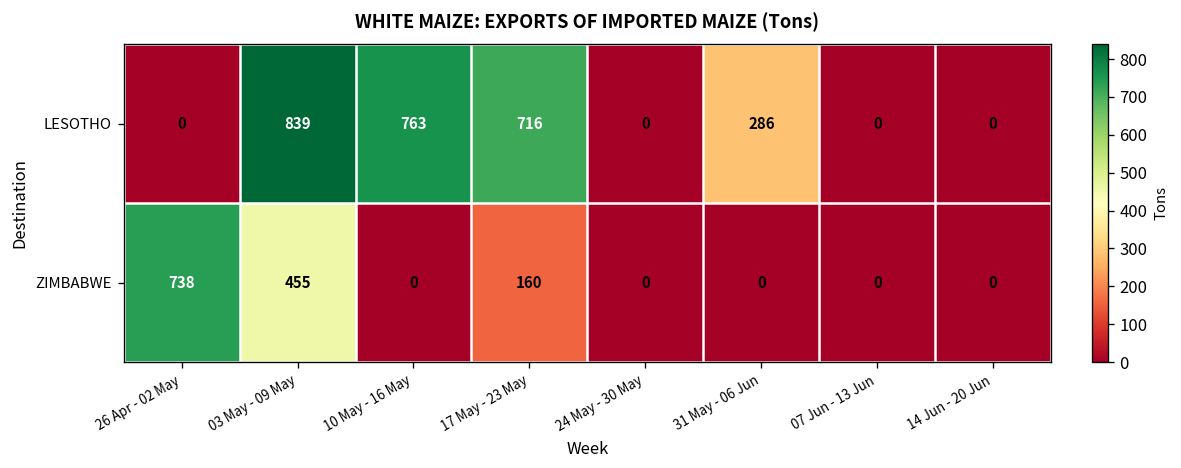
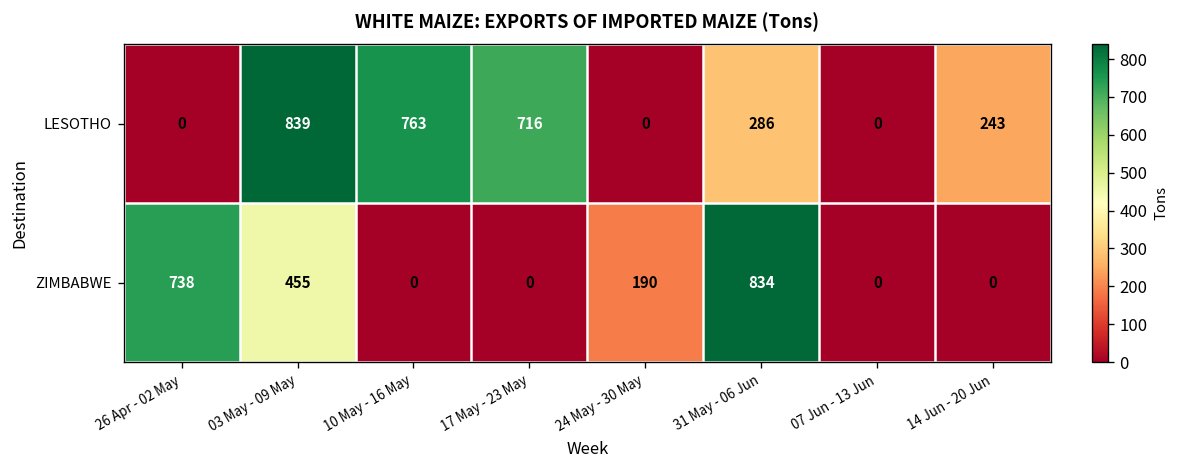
LESOTHO, 14 Jun - 20 Jun: 0 -> 243
ZIMBABWE, 17 May - 23 May: 160 -> 0
ZIMBABWE, 24 May - 30 May: 0 -> 190
ZIMBABWE, 31 May - 06 Jun: 0 -> 834
